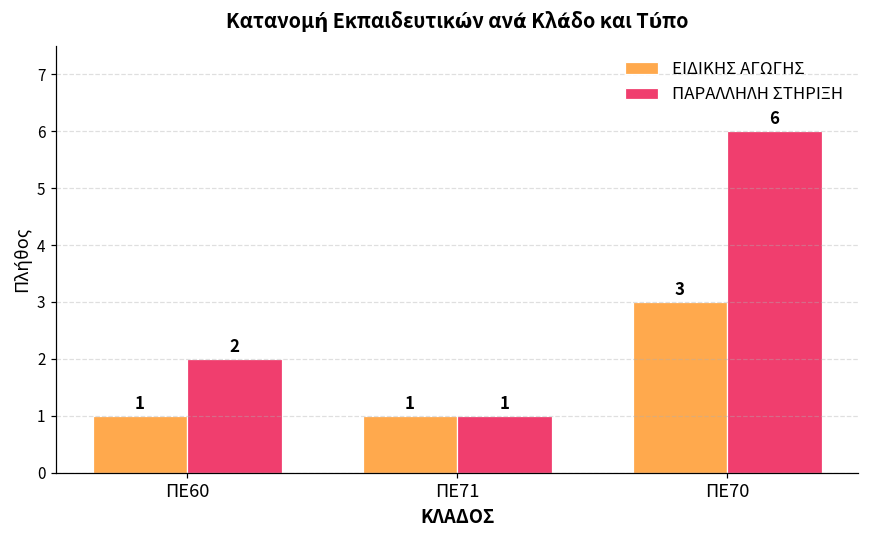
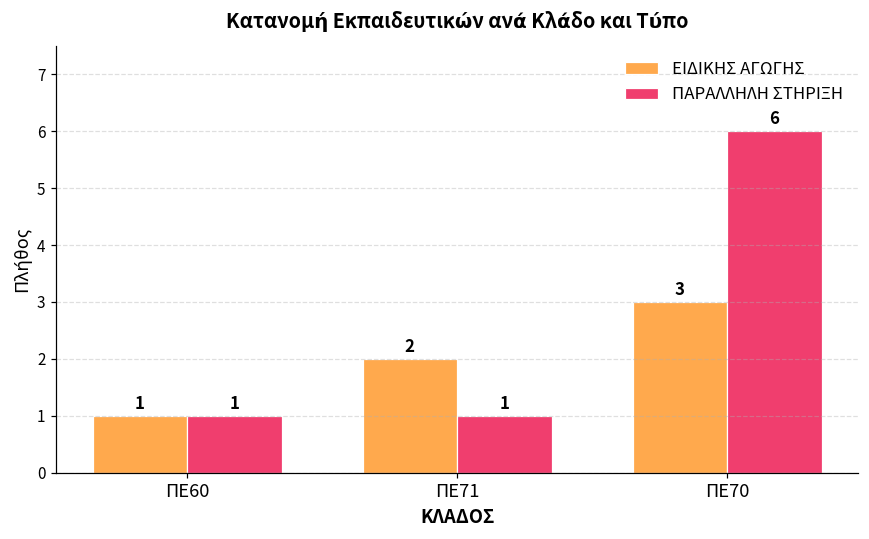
ΠΑΡΑΛΛΗΛΗ ΣΤΗΡΙΞΗ, ΠΕ60: 2 -> 1
ΕΙΔΙΚΗΣ ΑΓΩΓΗΣ, ΠΕ71: 1 -> 2
